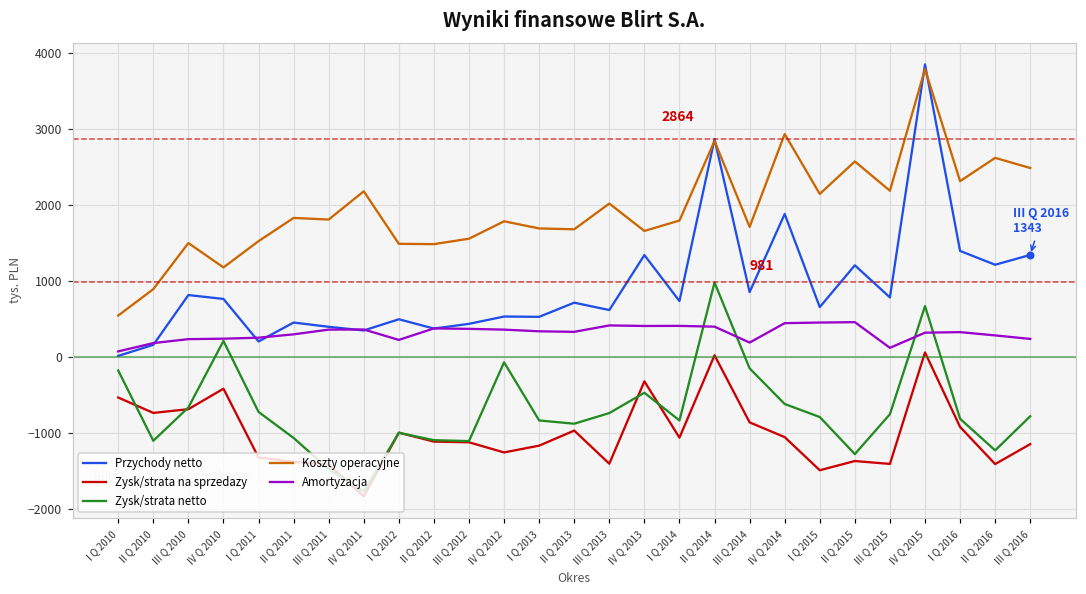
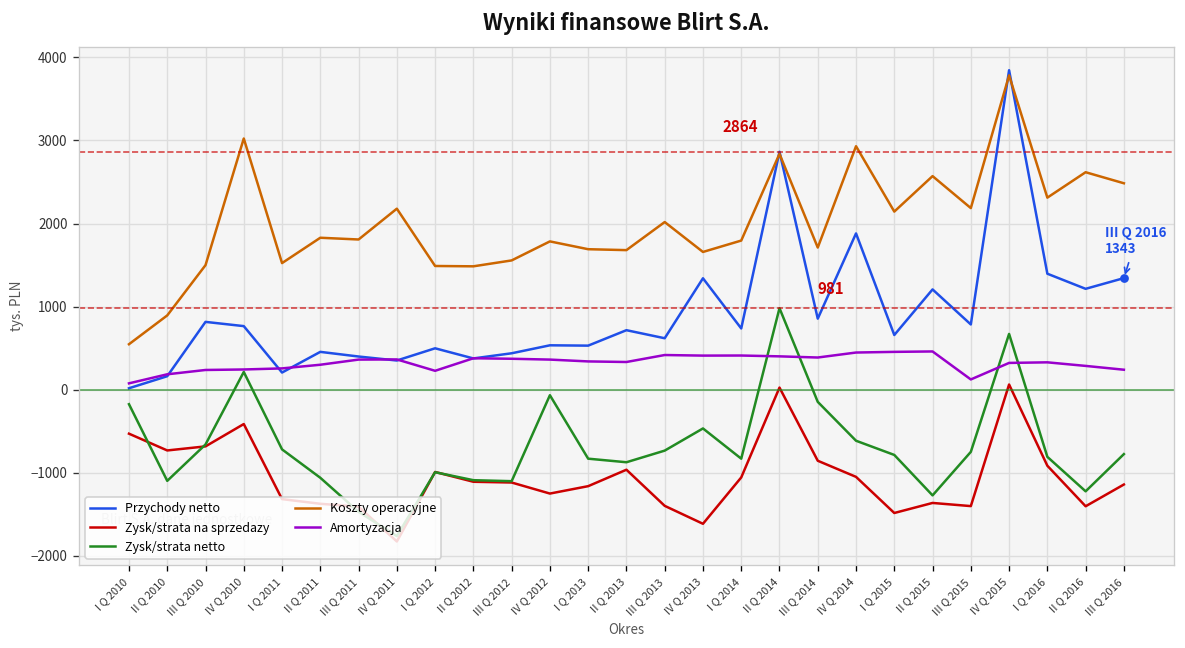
Koszty operacyjne, IV Q 2010: 1200 -> 3000
Zysk/strata na sprzedazy, IV Q 2013: -300 -> -1600
Amortyzacja, III Q 2014: 200 -> 400
